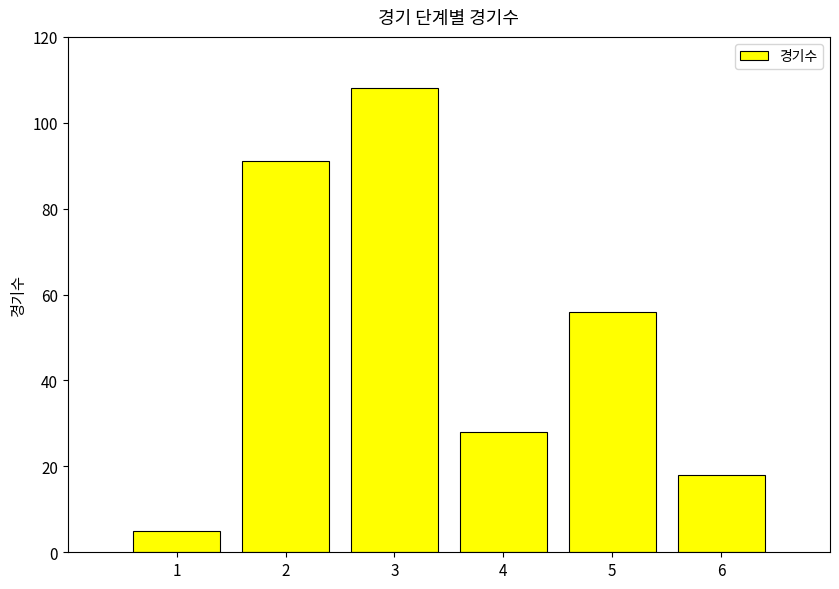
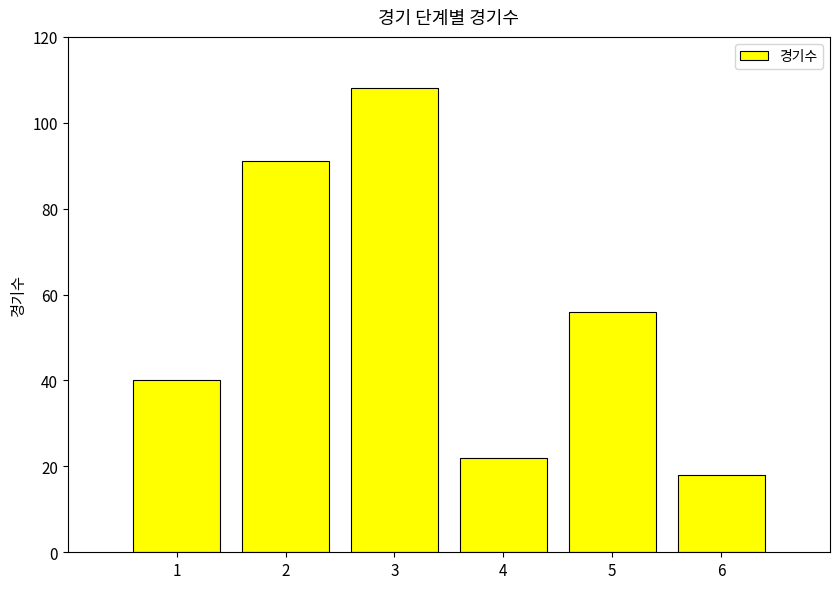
1: 5 -> 40
4: 28 -> 22
